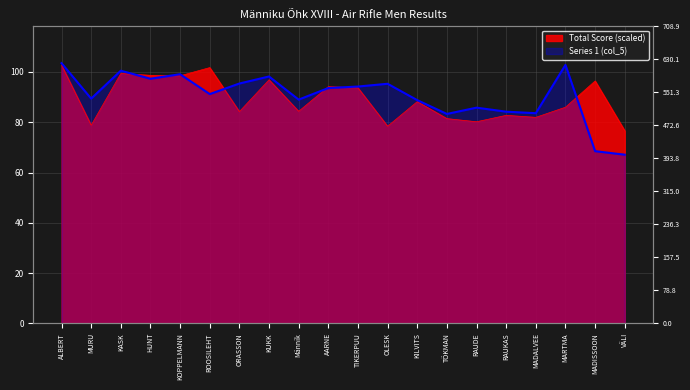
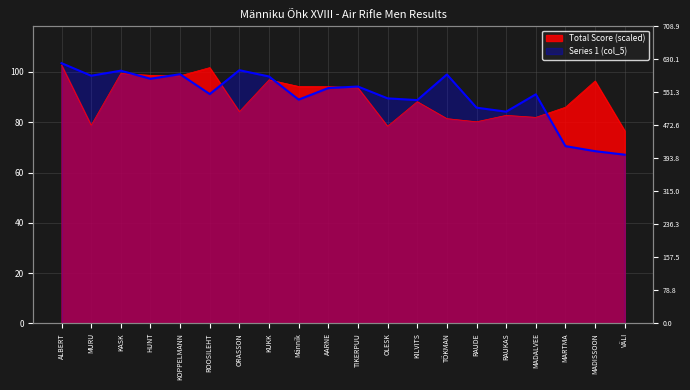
Series 1 (col_5), MURU: 89 -> 99
Series 1 (col_5), ORASSON: 95 -> 101
Total Score (scaled), Männik: 84 -> 94
Series 1 (col_5), OLESK: 95 -> 90
Series 1 (col_5), TÕKMAN: 83 -> 99
Series 1 (col_5), MADALVEE: 84 -> 91
Series 1 (col_5), MARTMA: 103 -> 71
